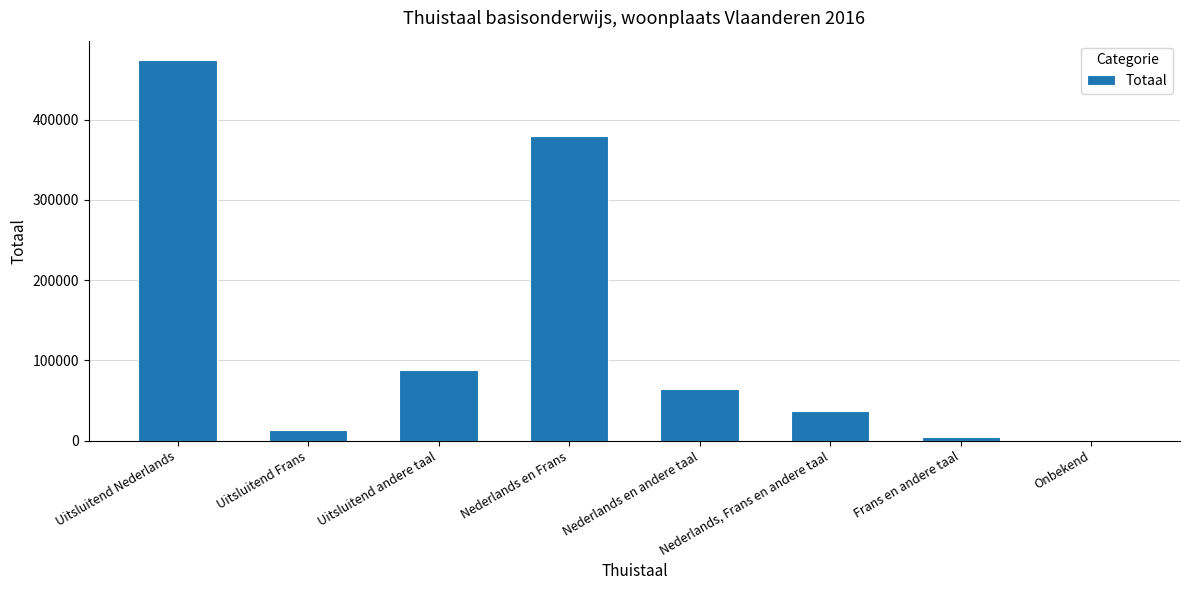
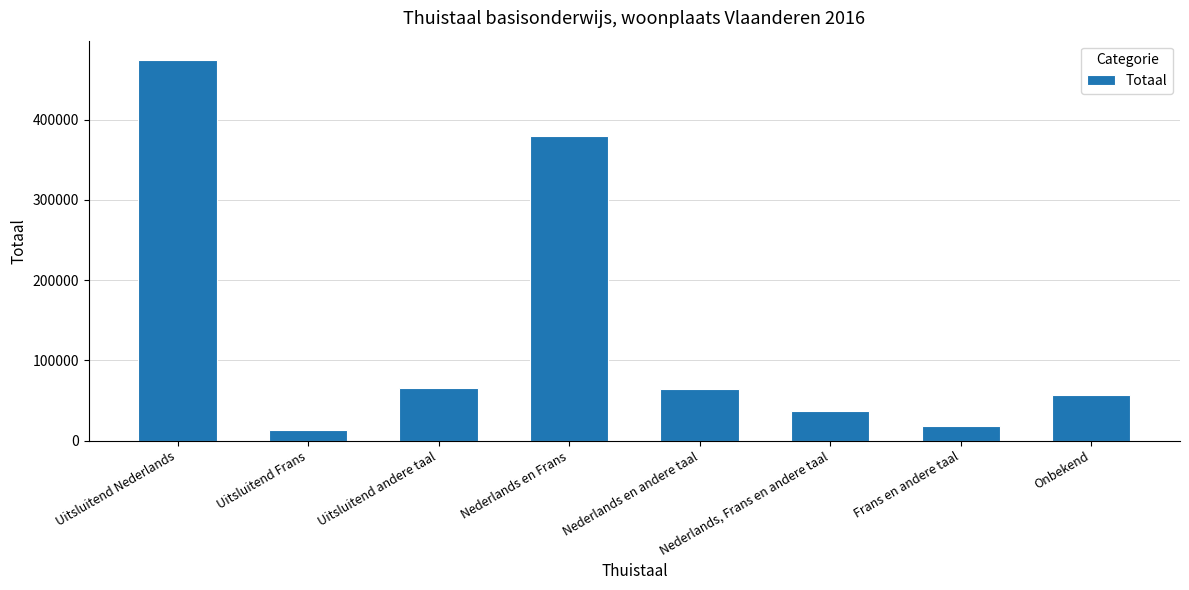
Uitsluitend andere taal: 90000 -> 70000
Frans en andere taal: 10000 -> 20000
Onbekend: 0 -> 60000
